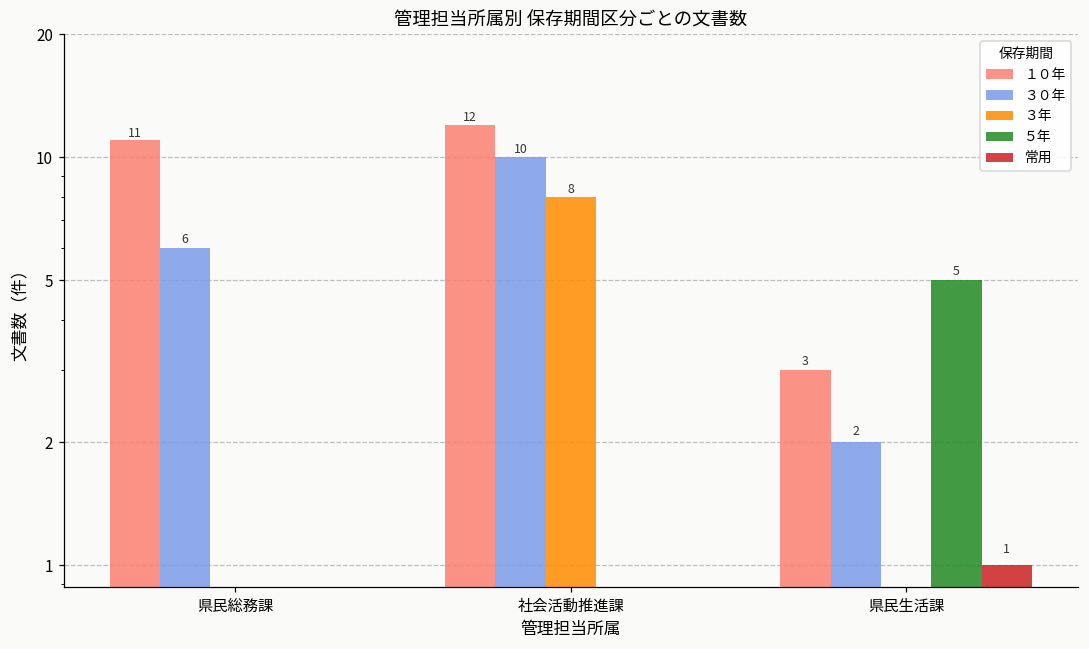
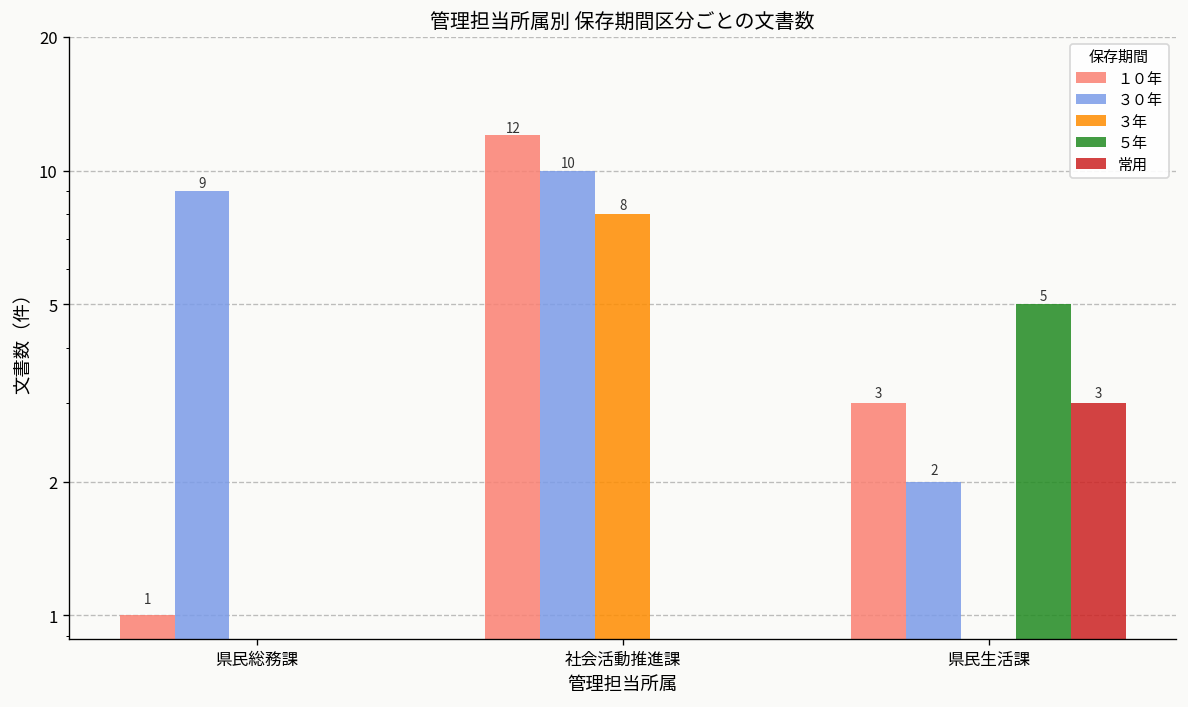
１０年, 県民総務課: 11 -> 1
３０年, 県民総務課: 6 -> 9
常用, 県民生活課: 1 -> 3
